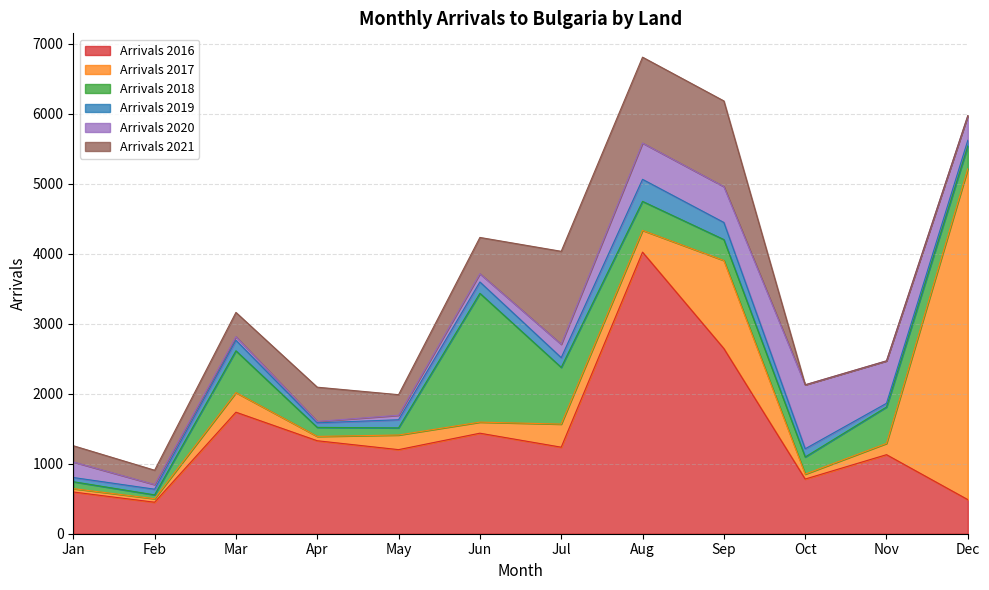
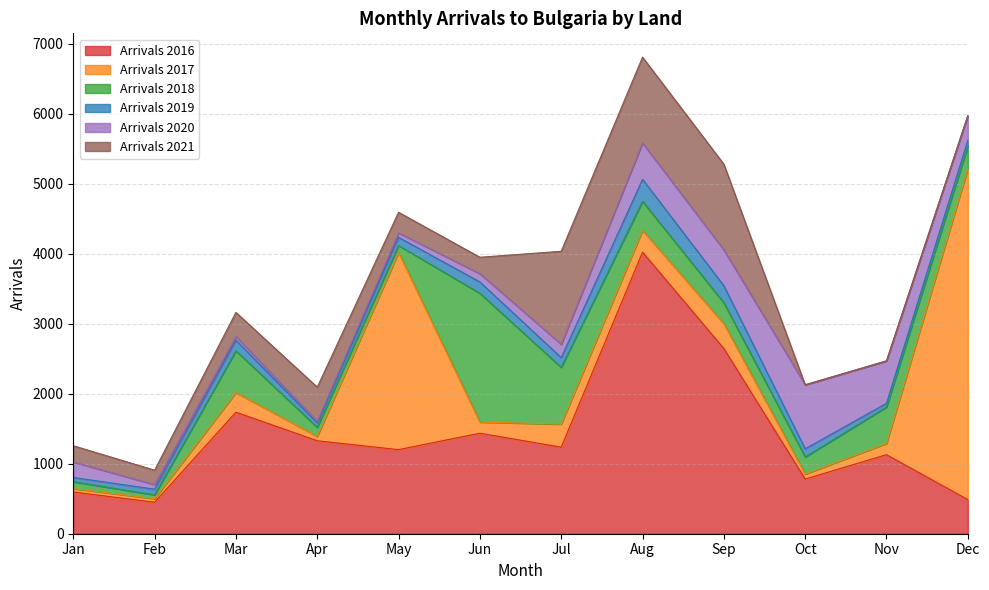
Arrivals 2017, May: 200 -> 2800
Arrivals 2021, Jun: 500 -> 200
Arrivals 2017, Sep: 1300 -> 400
